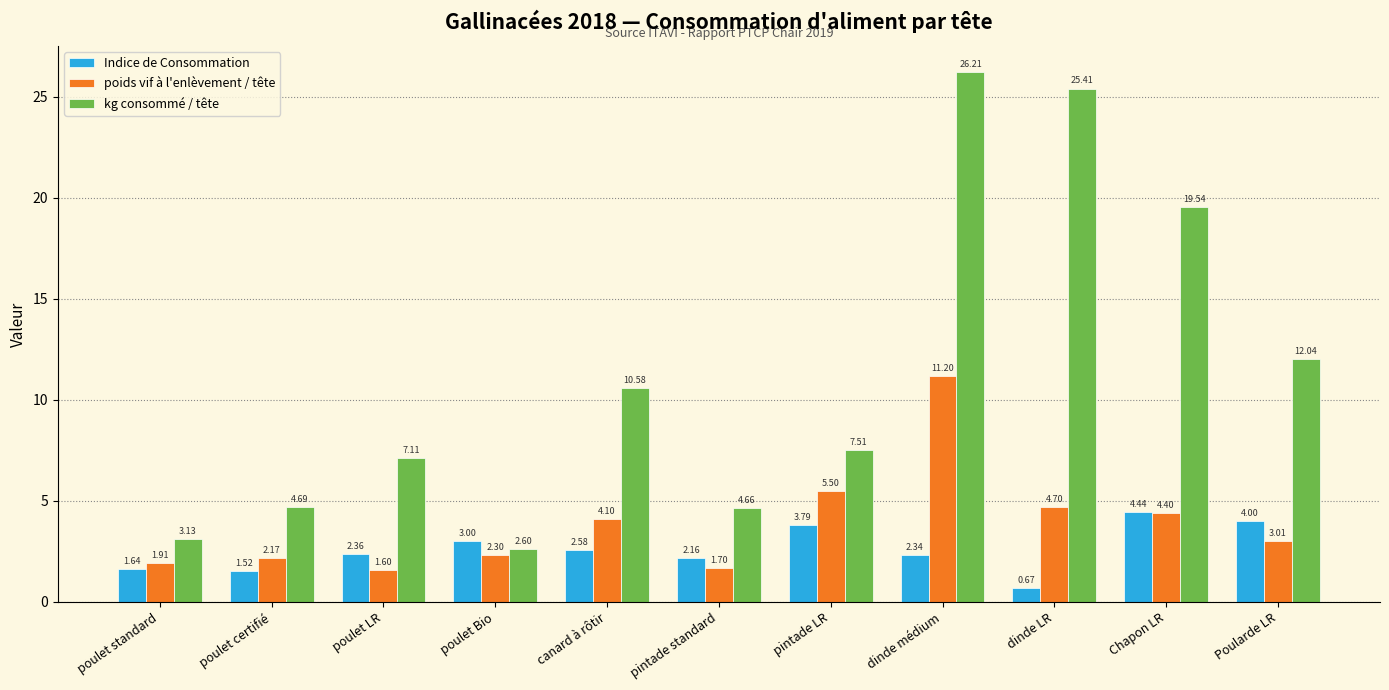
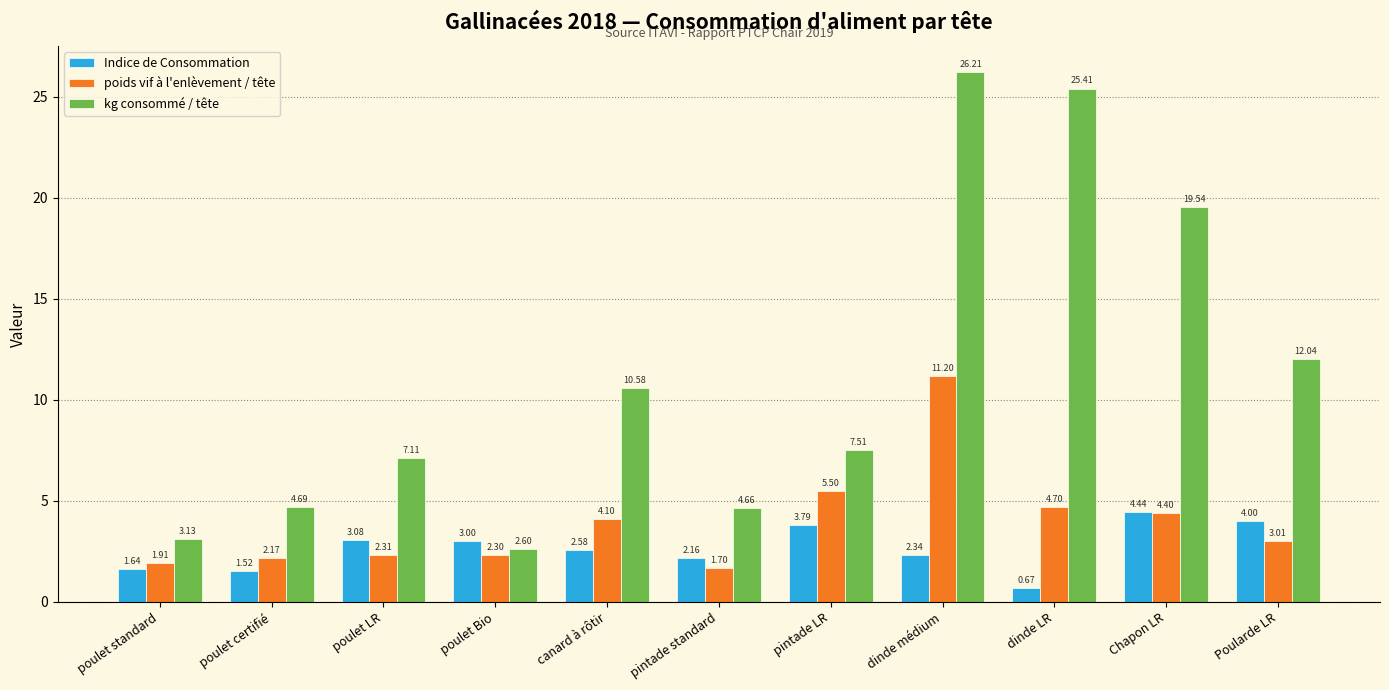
Indice de Consommation, poulet LR: 2.36 -> 3.08
poids vif à l'enlèvement / tête, poulet LR: 1.60 -> 2.31
